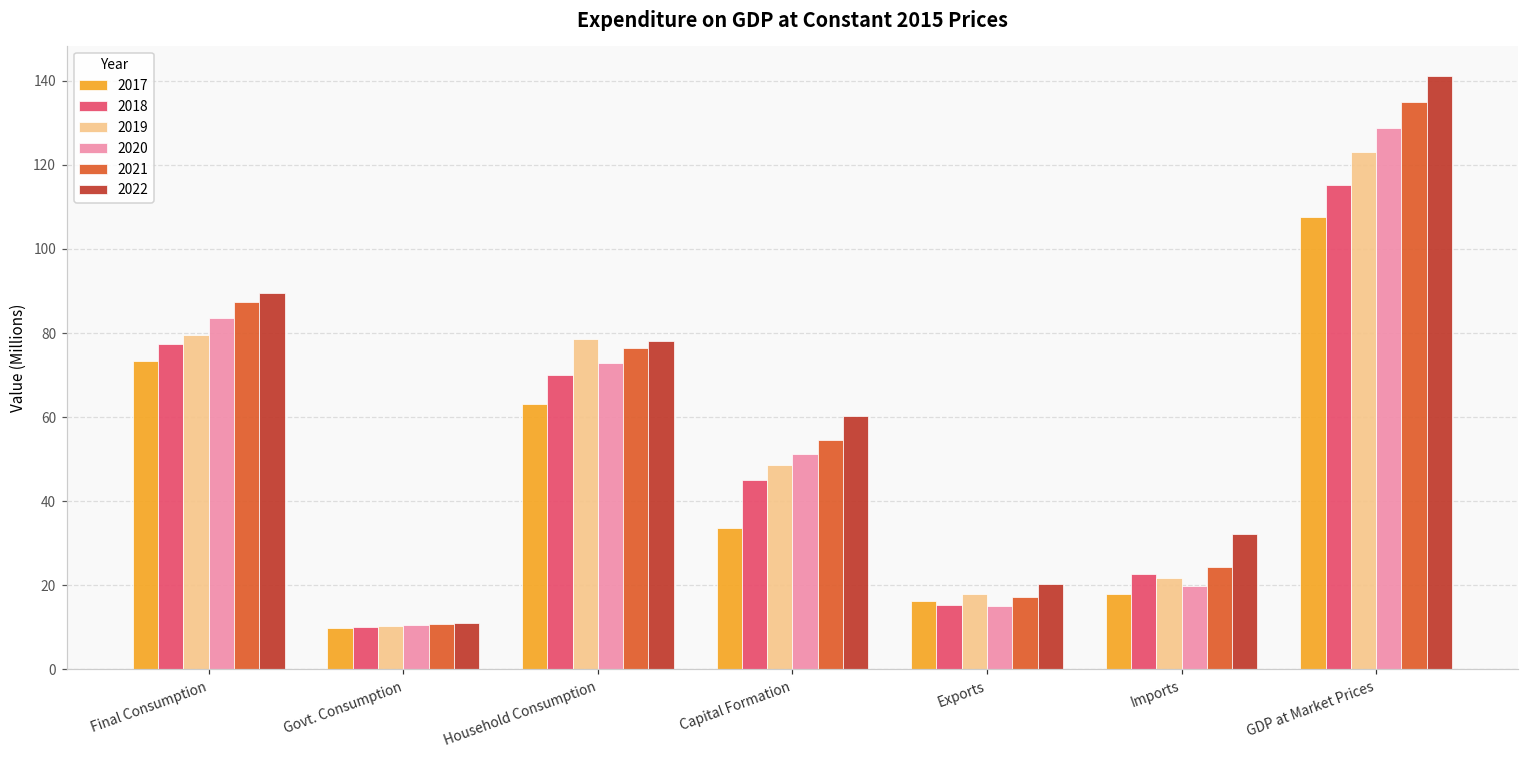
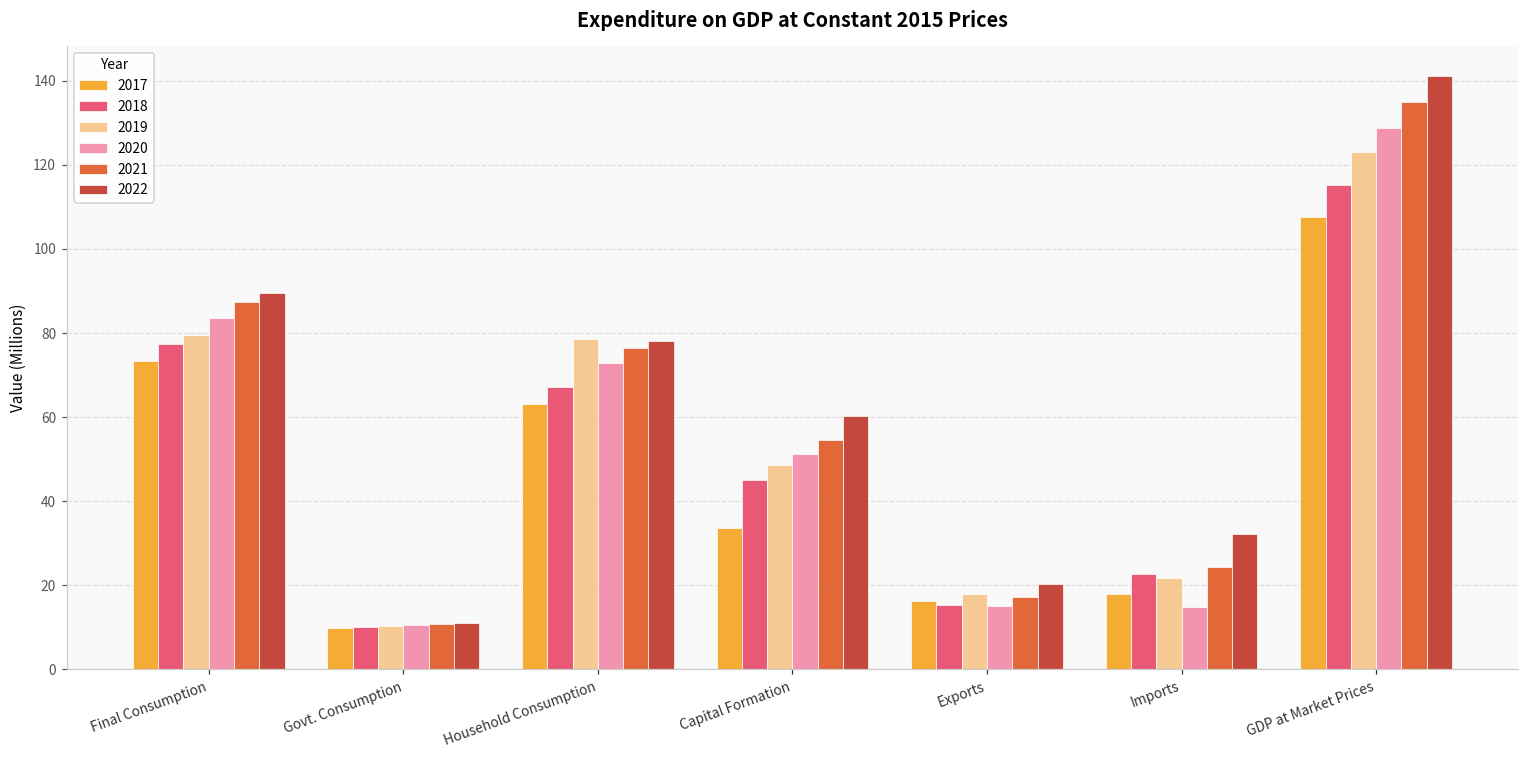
2018, Household Consumption: 70 -> 67
2020, Imports: 20 -> 15
